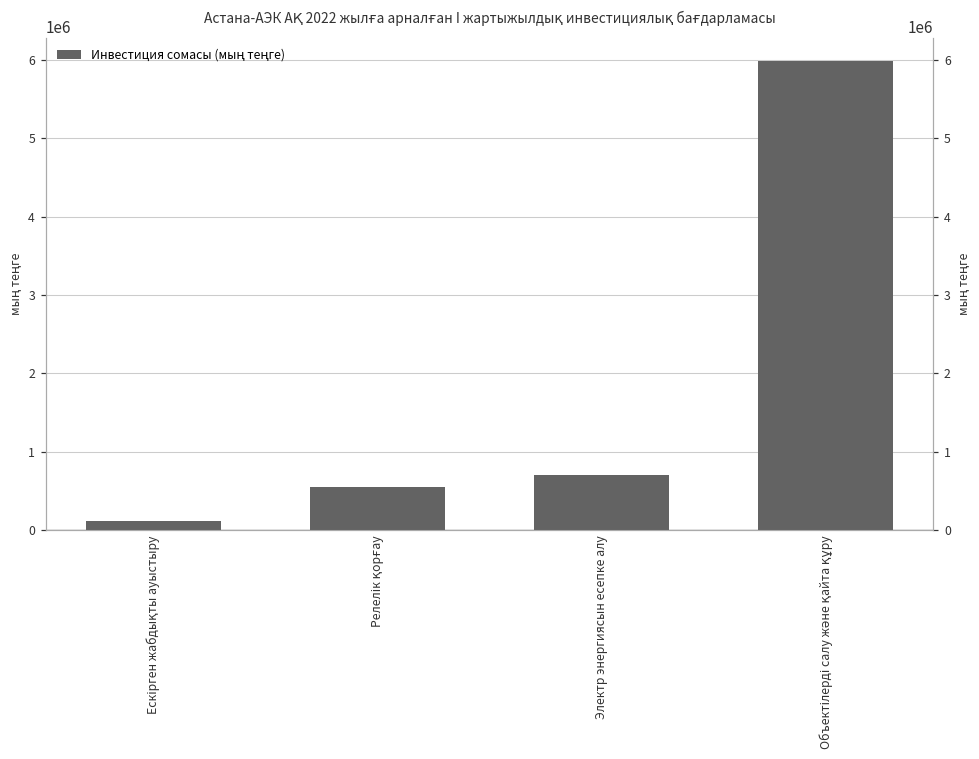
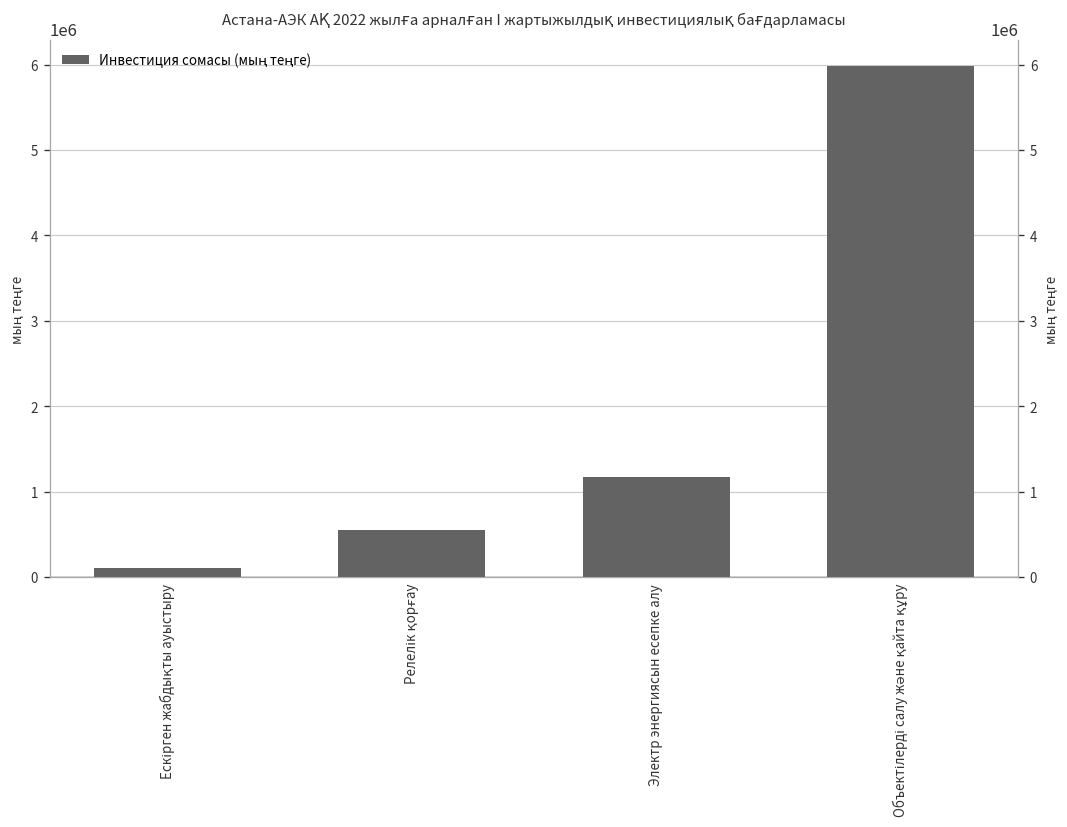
Электр энергиясын есепке алу: 700000 -> 1200000
